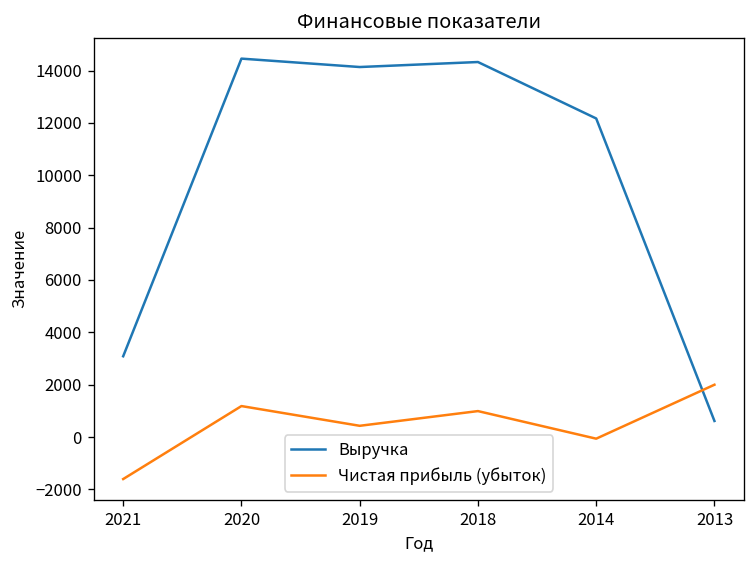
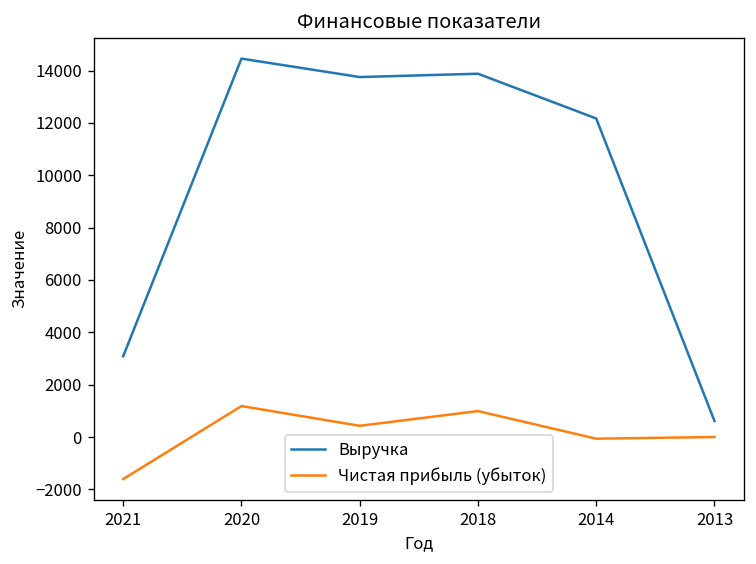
Выручка, 2019: 14100 -> 13800
Выручка, 2018: 14300 -> 13900
Чистая прибыль (убыток), 2013: 2000 -> 0
